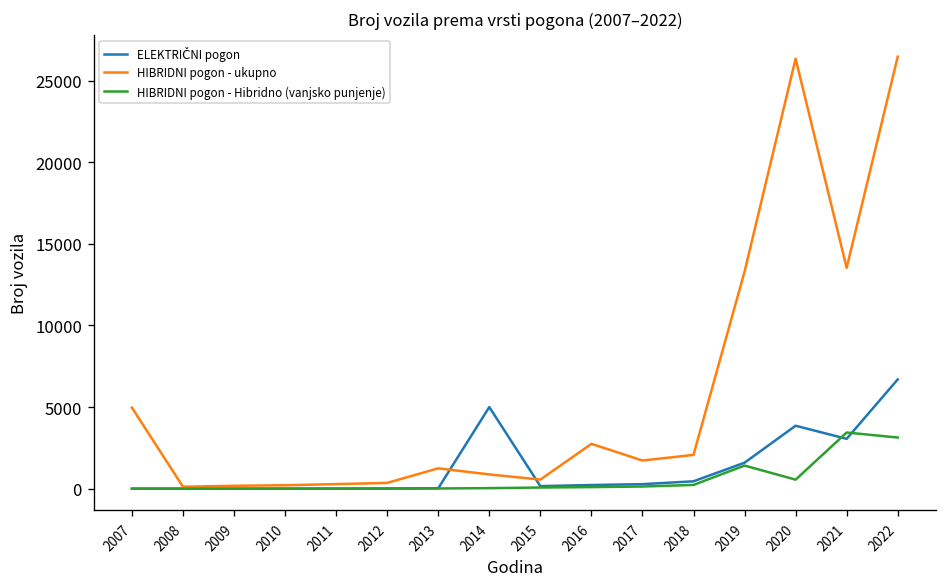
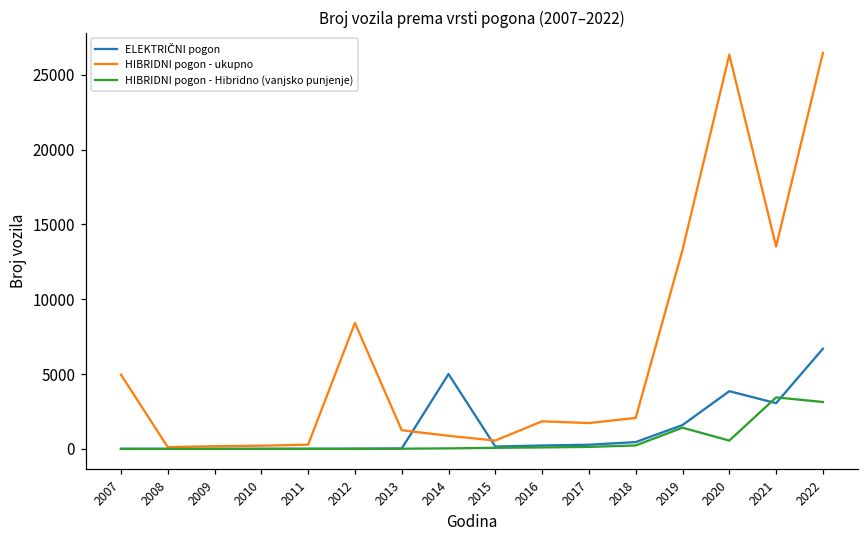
HIBRIDNI pogon - ukupno, 2012: 400 -> 8400
HIBRIDNI pogon - ukupno, 2016: 2700 -> 1800
